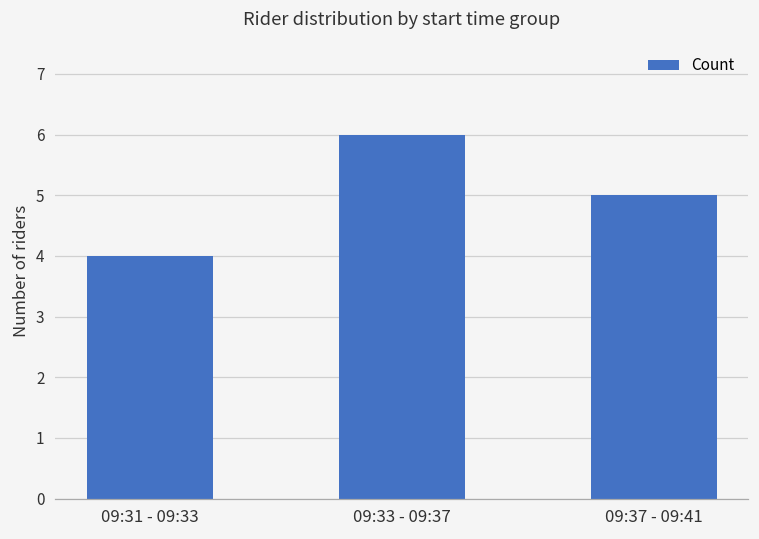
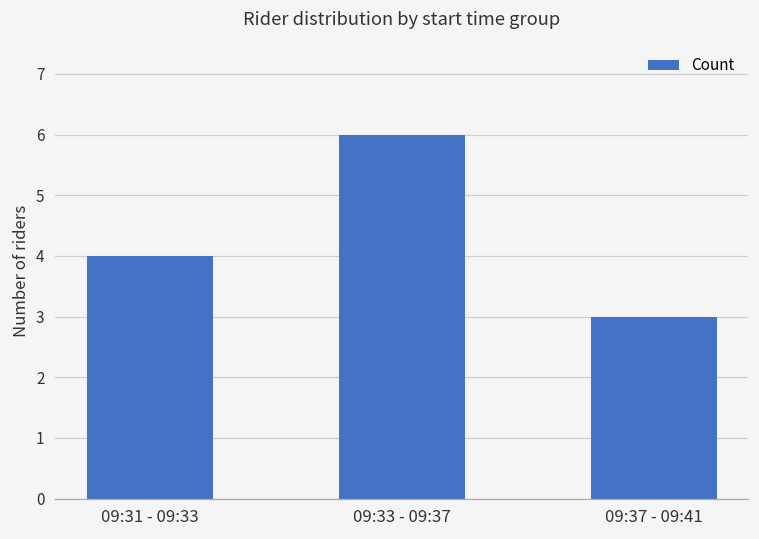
09:37 - 09:41: 5 -> 3
